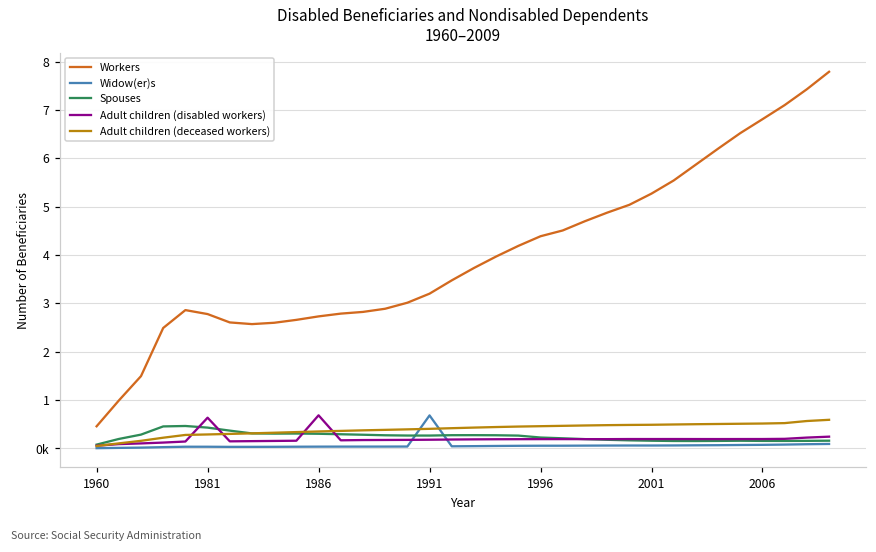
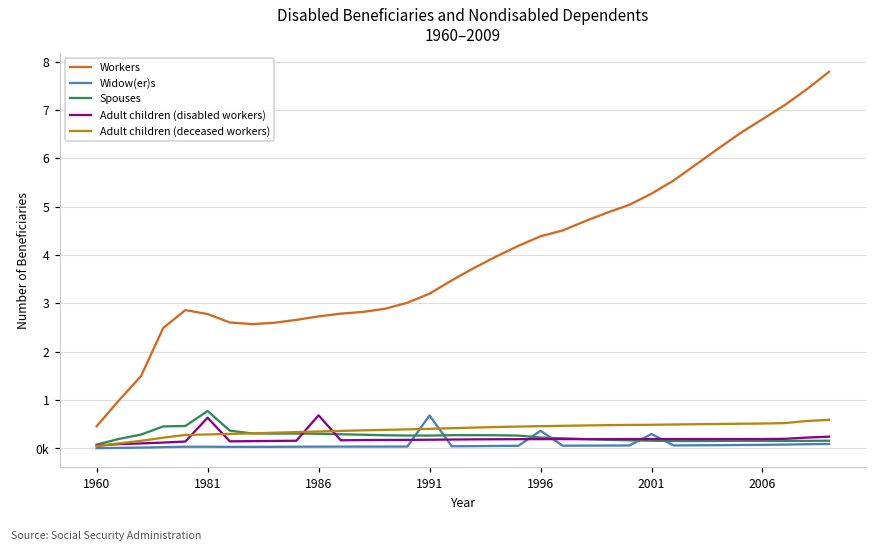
Spouses, 1981: 0.4 -> 0.8
Widow(er)s, 1996: 0.1 -> 0.4
Widow(er)s, 2001: 0.1 -> 0.3
